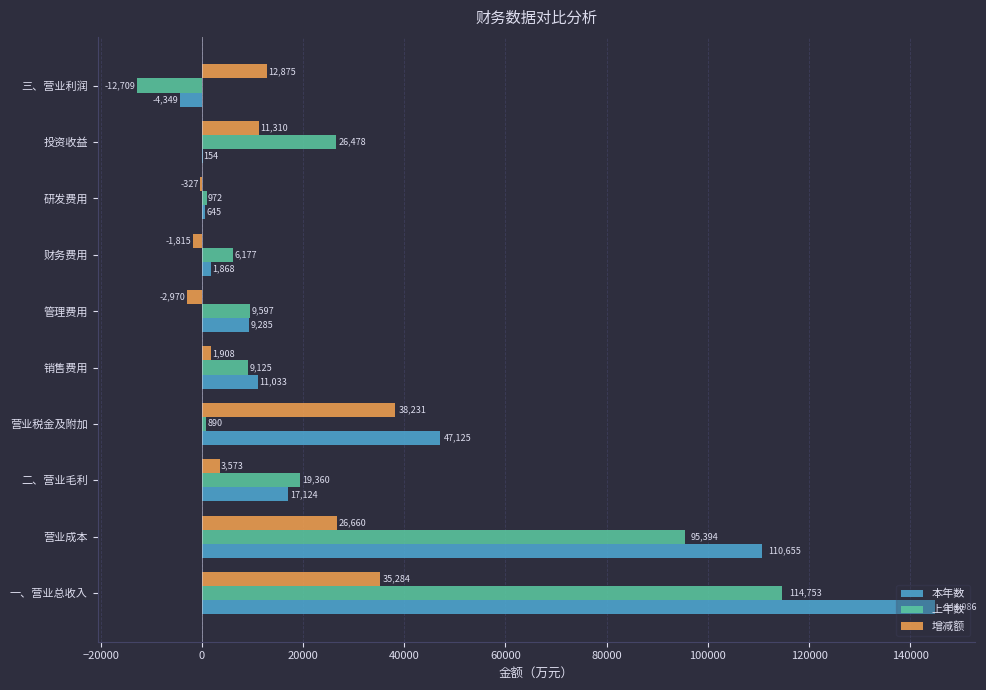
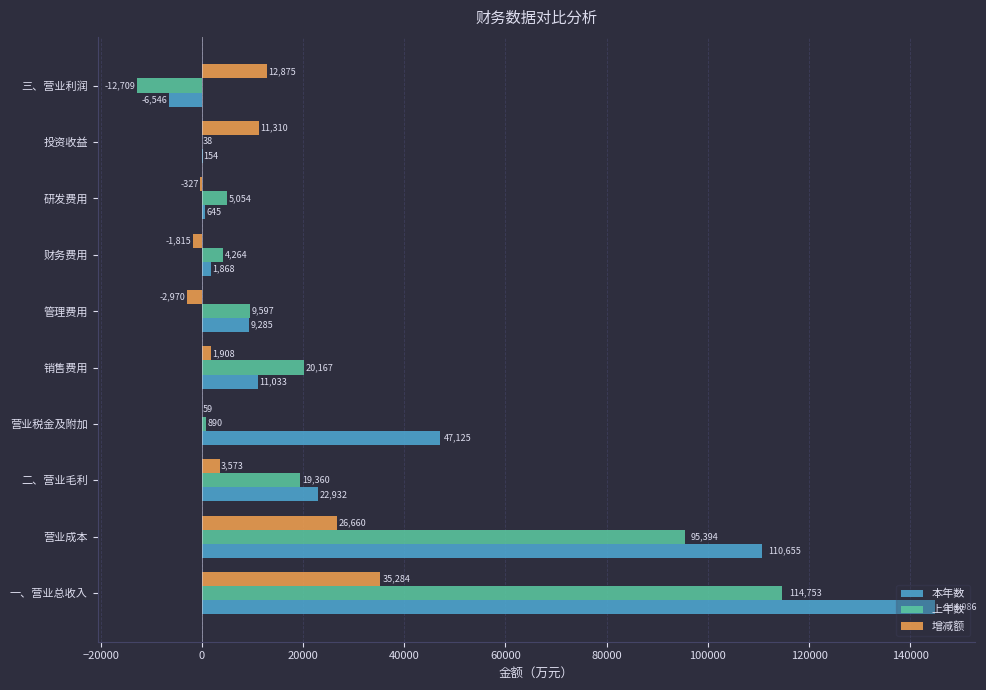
本年数, 三、营业利润: -4,349 -> -6,546
上年数, 投资收益: 26,478 -> 38
上年数, 研发费用: 972 -> 5,054
上年数, 财务费用: 6,177 -> 4,264
上年数, 销售费用: 9,125 -> 20,167
增减额, 营业税金及附加: 38,231 -> 59
本年数, 二、营业毛利: 17,124 -> 22,932
